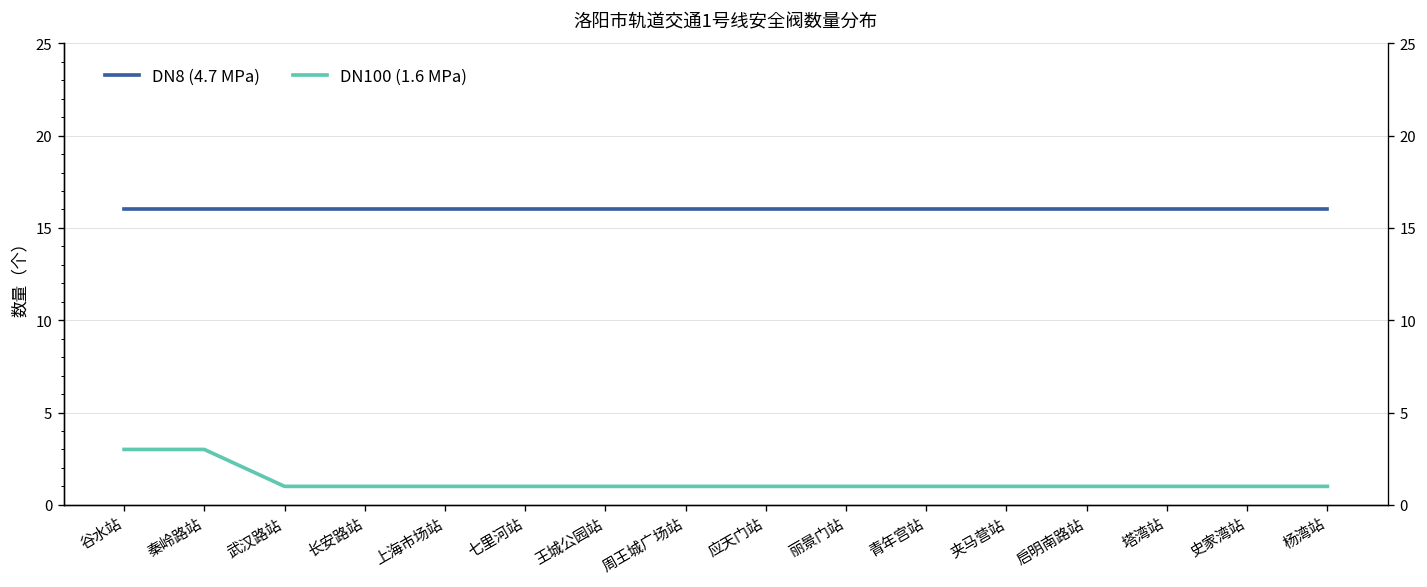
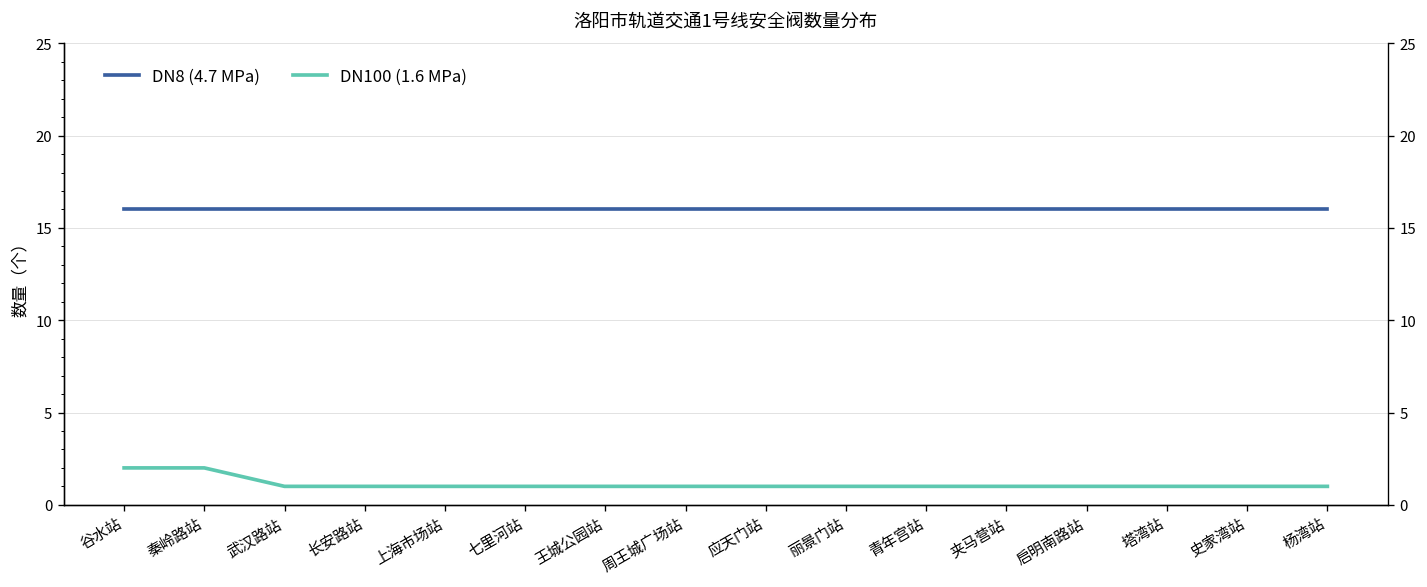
DN100 (1.6 MPa), 谷水站: 3 -> 2
DN100 (1.6 MPa), 秦岭路站: 3 -> 2
